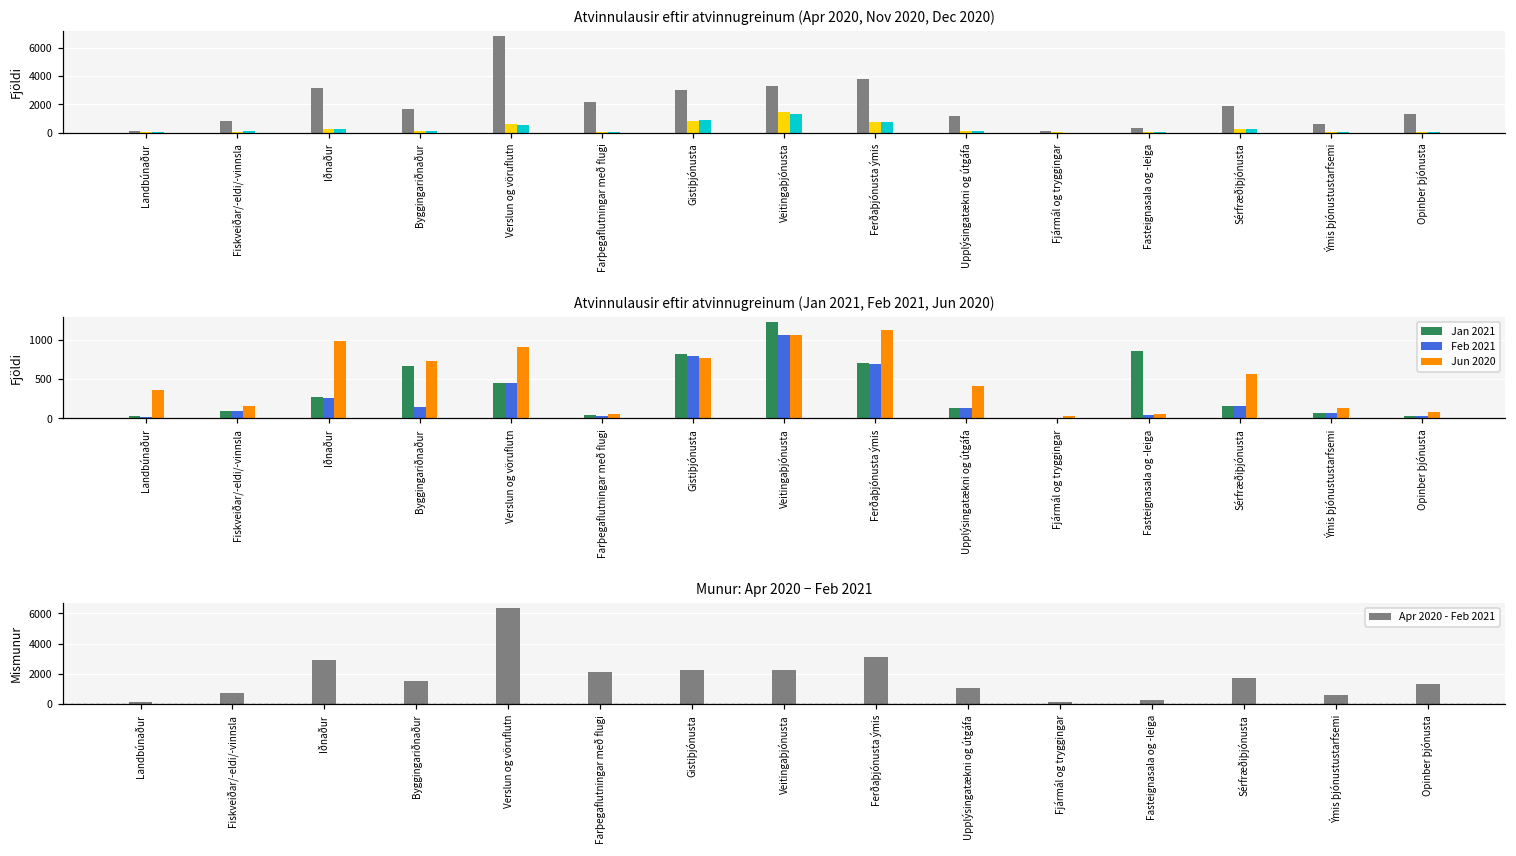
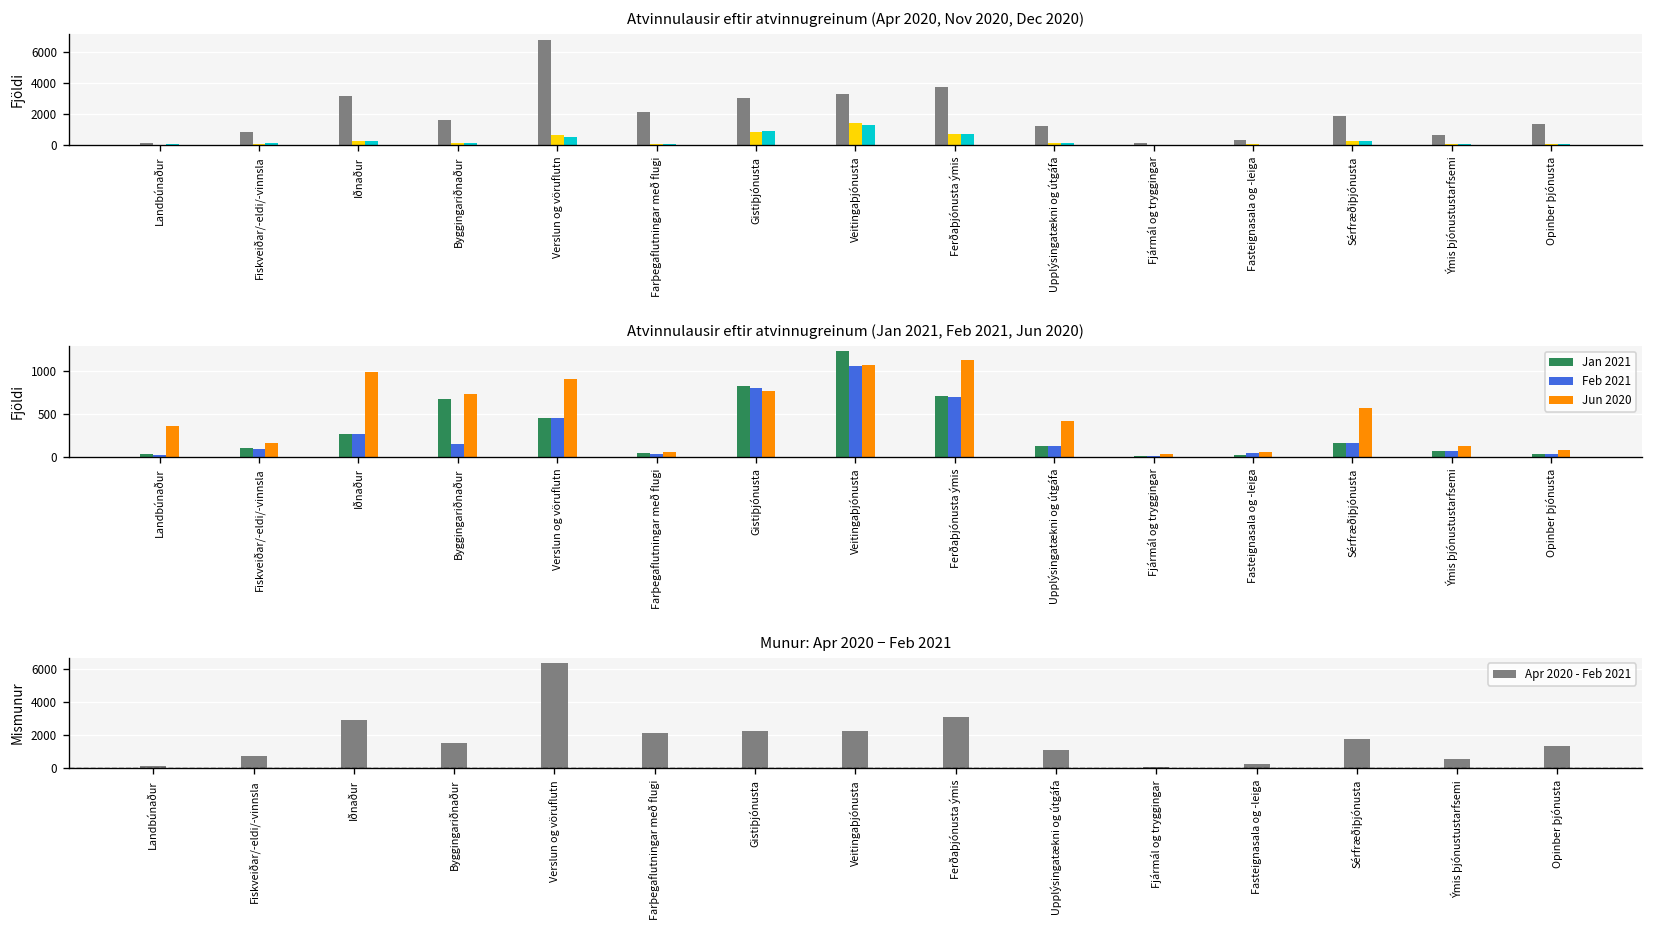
Atvinnulausir eftir atvinnugreinum (Jan 2021, Feb 2021, Jun 2020), Jan 2021, Fasteignasala og -leiga: 900 -> 0
